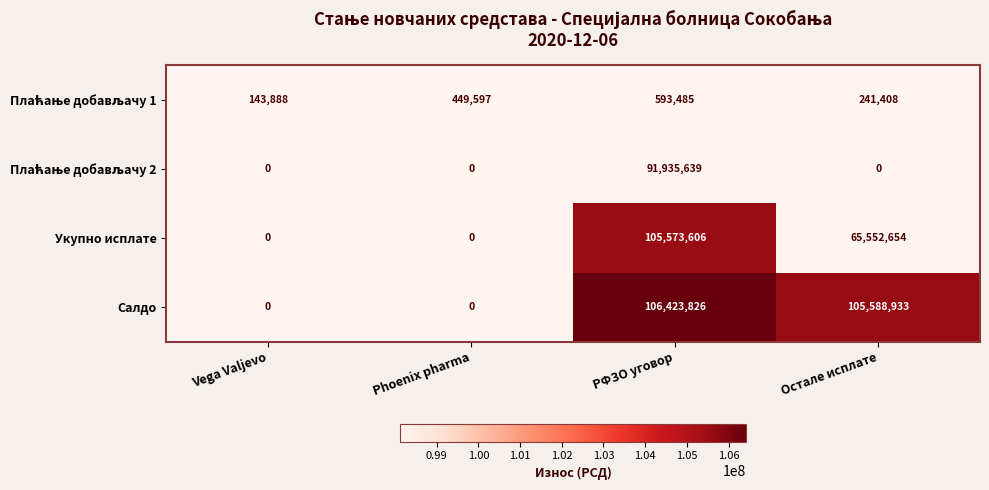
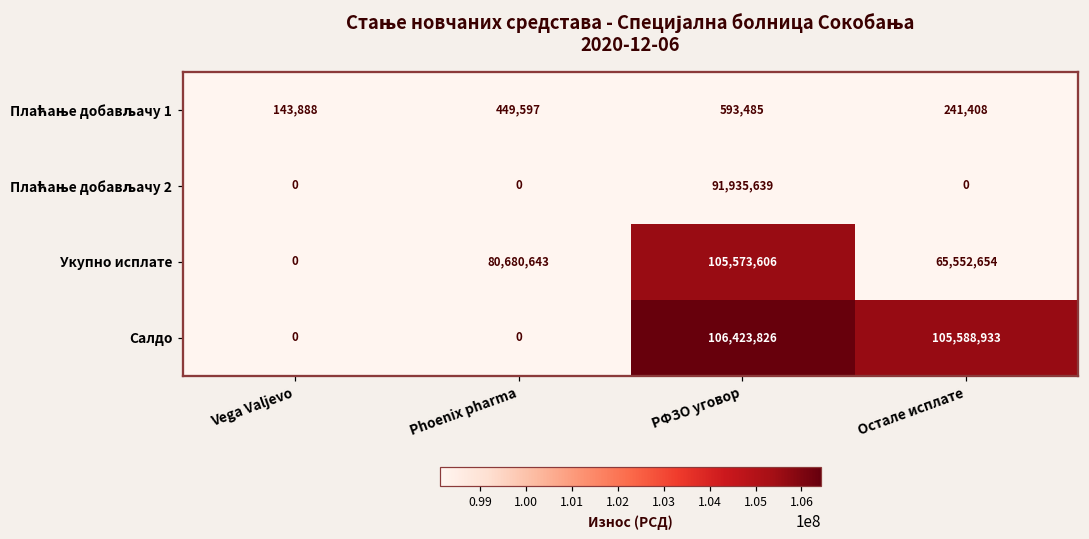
Укупно исплате, Phoenix pharma: 0 -> 80,680,643
